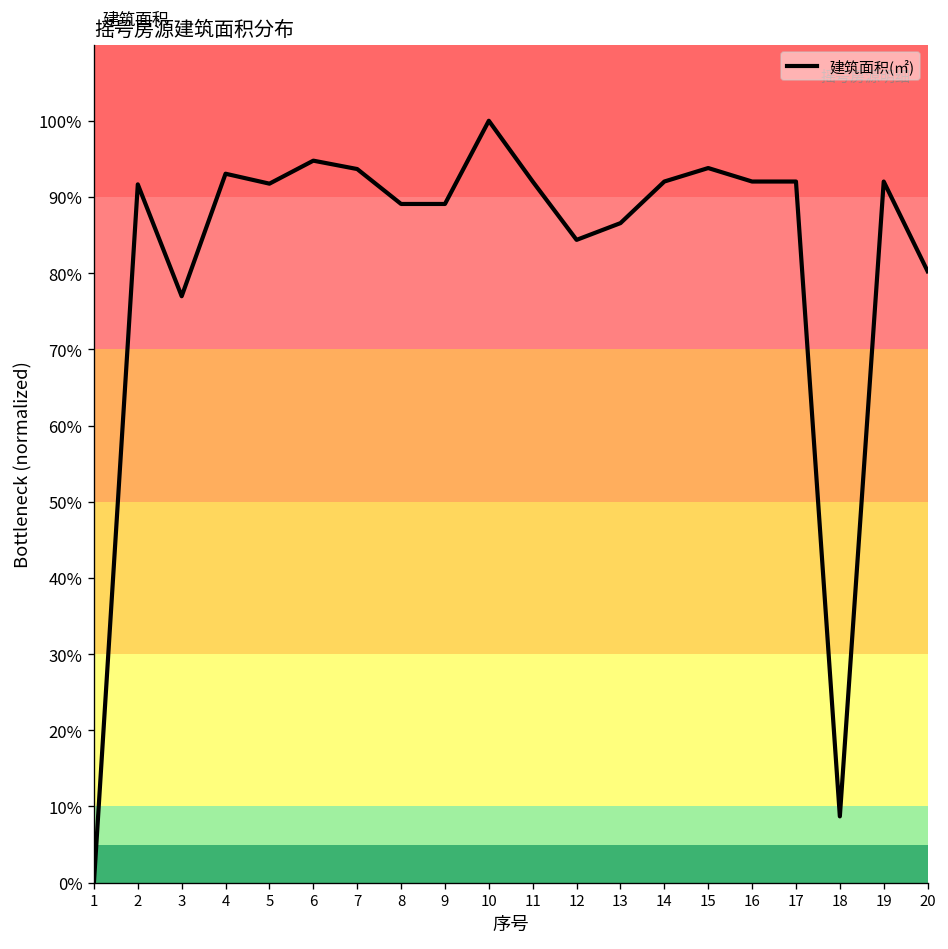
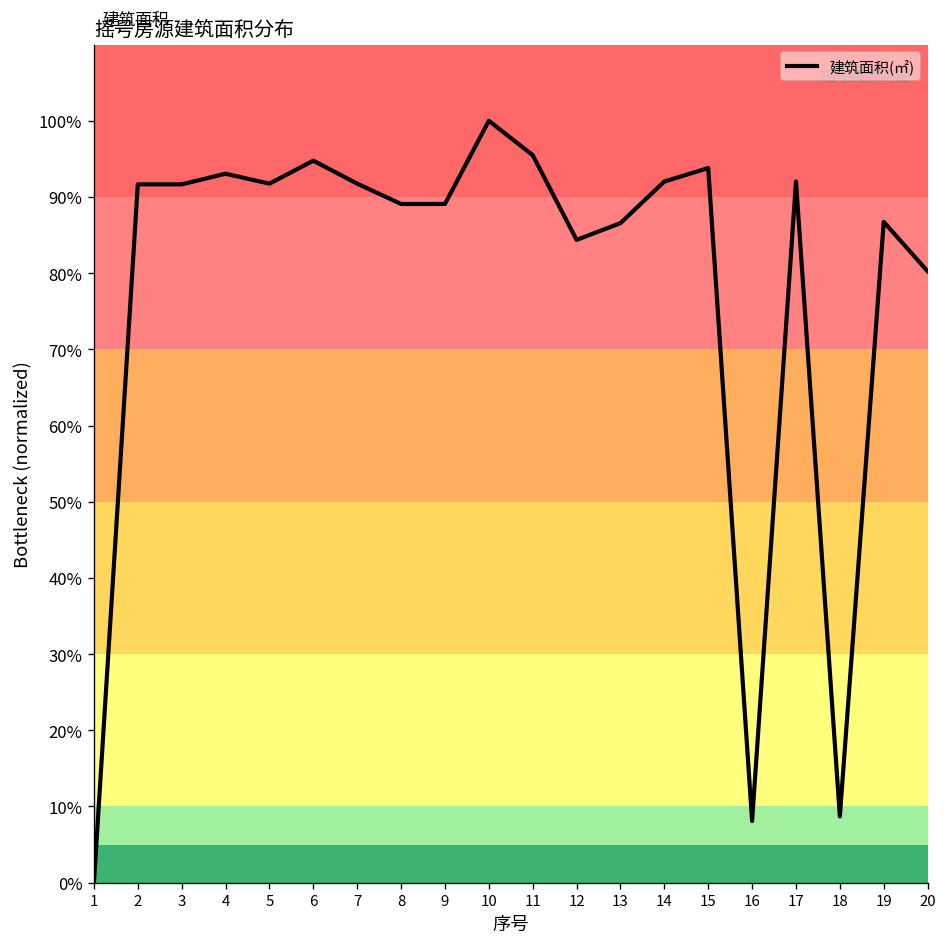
3: 77% -> 92%
7: 94% -> 92%
11: 92% -> 95%
16: 92% -> 8%
19: 92% -> 87%
